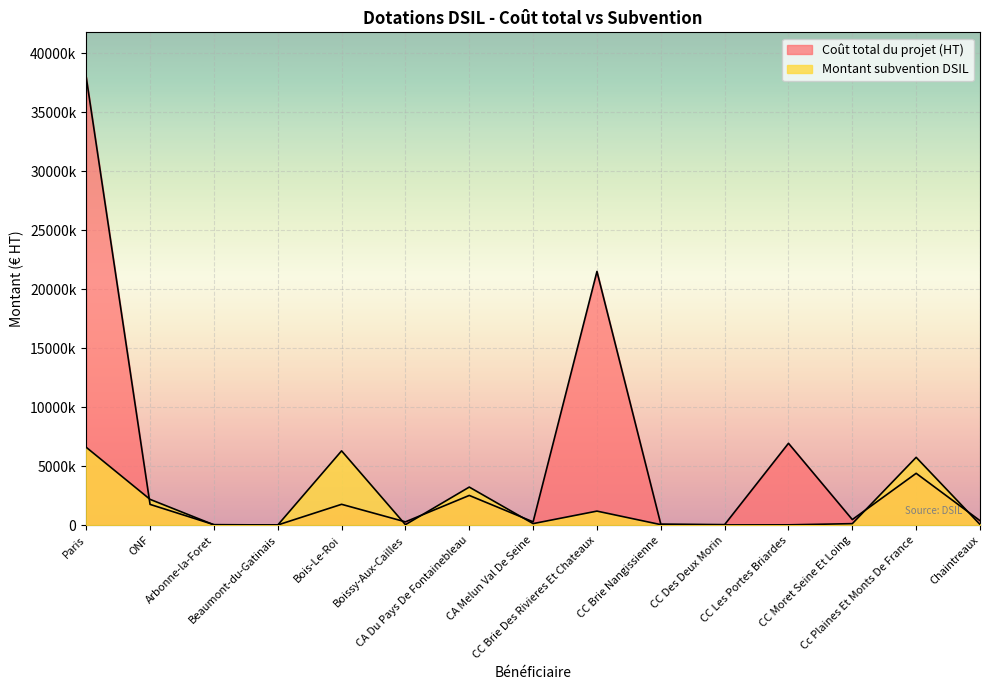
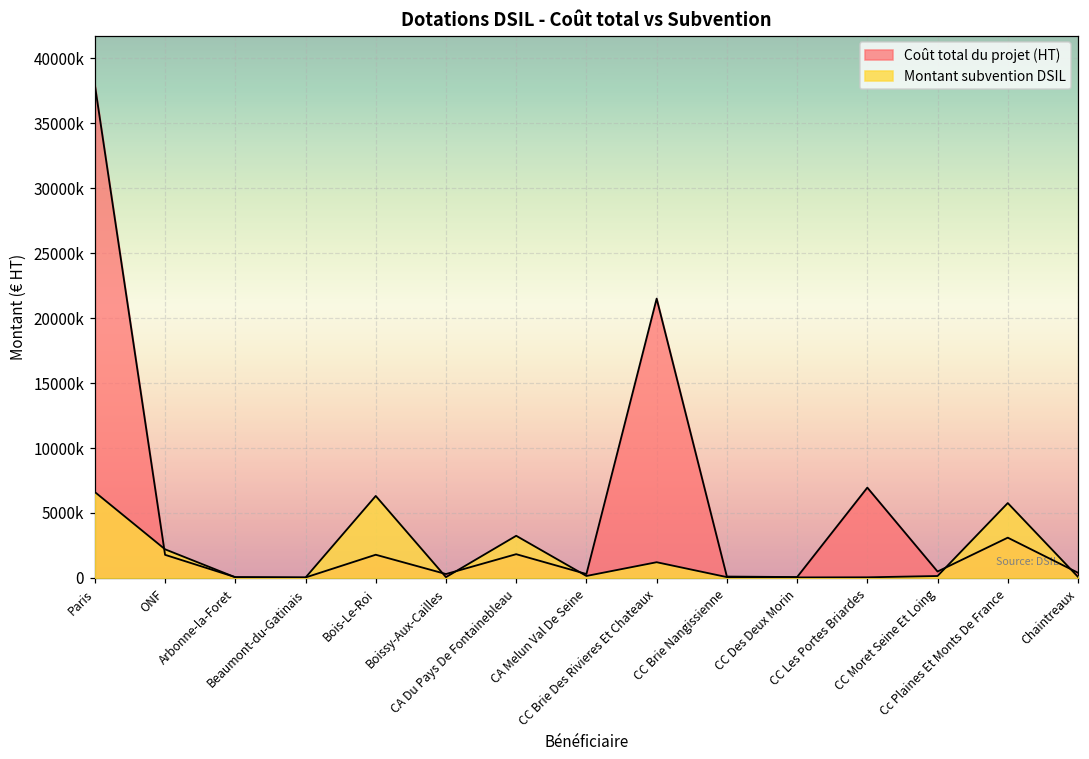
Coût total du projet (HT), CA Du Pays De Fontainebleau: 2500000 -> 1800000
Coût total du projet (HT), Cc Plaines Et Monts De France: 4400000 -> 3100000
